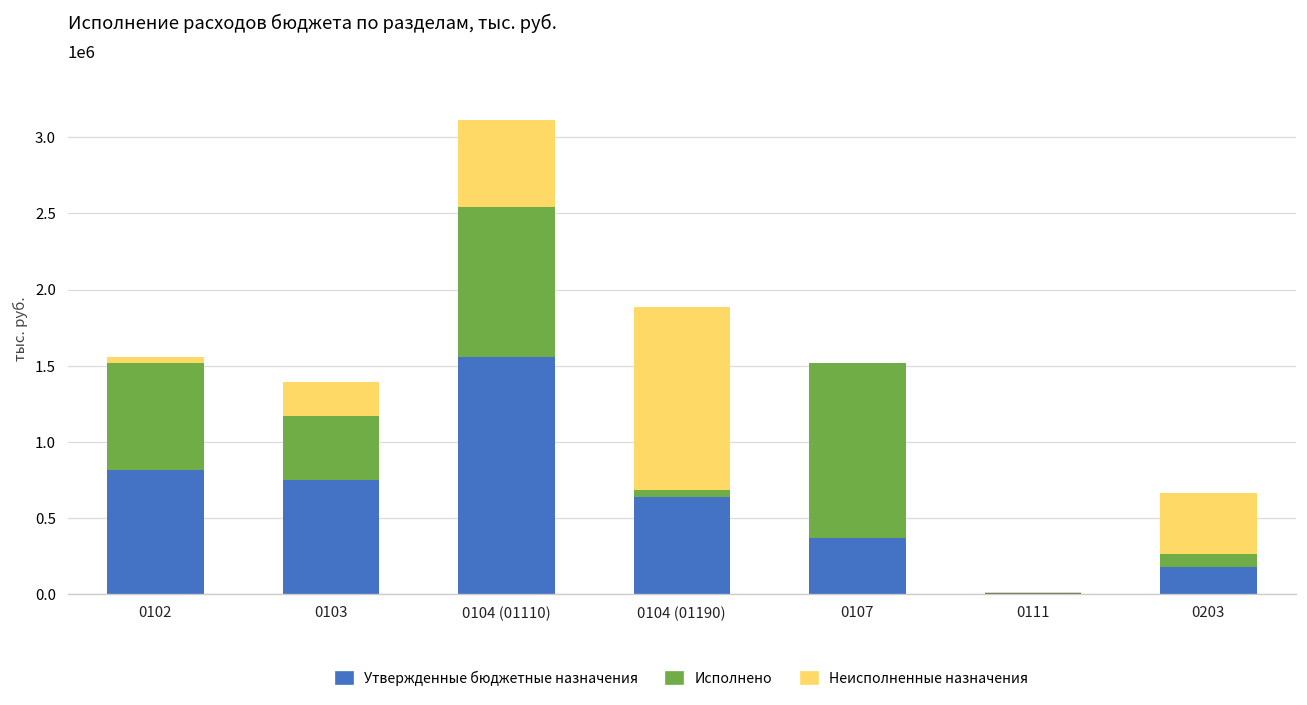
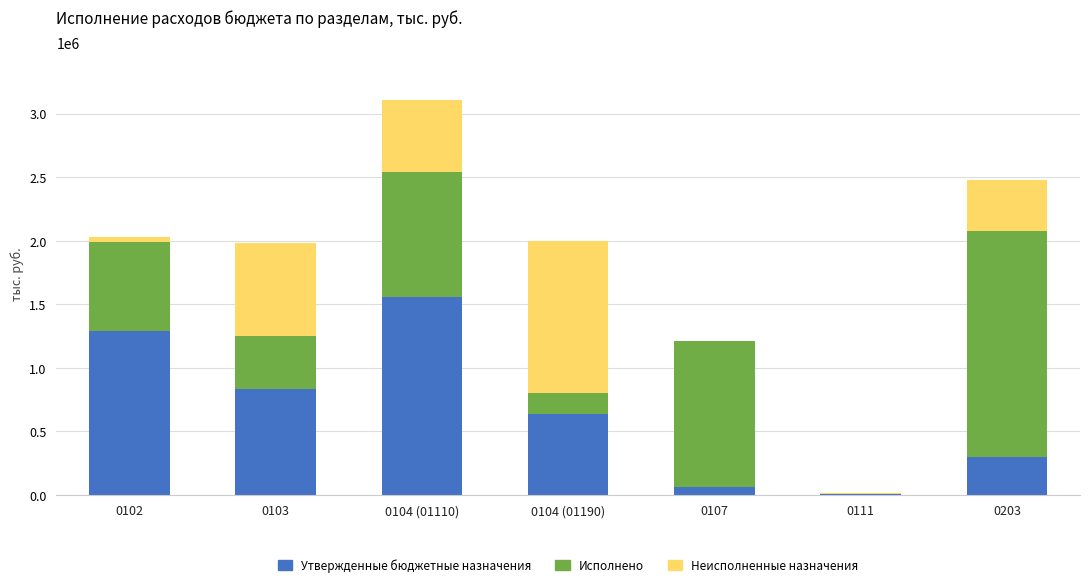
Утвержденные бюджетные назначения, 0102: 820000 -> 1290000
Утвержденные бюджетные назначения, 0103: 750000 -> 830000
Неисполненные назначения, 0103: 230000 -> 730000
Исполнено, 0104 (01190): 50000 -> 160000
Утвержденные бюджетные назначения, 0107: 370000 -> 60000
Утвержденные бюджетные назначения, 0203: 180000 -> 300000
Исполнено, 0203: 90000 -> 1770000
